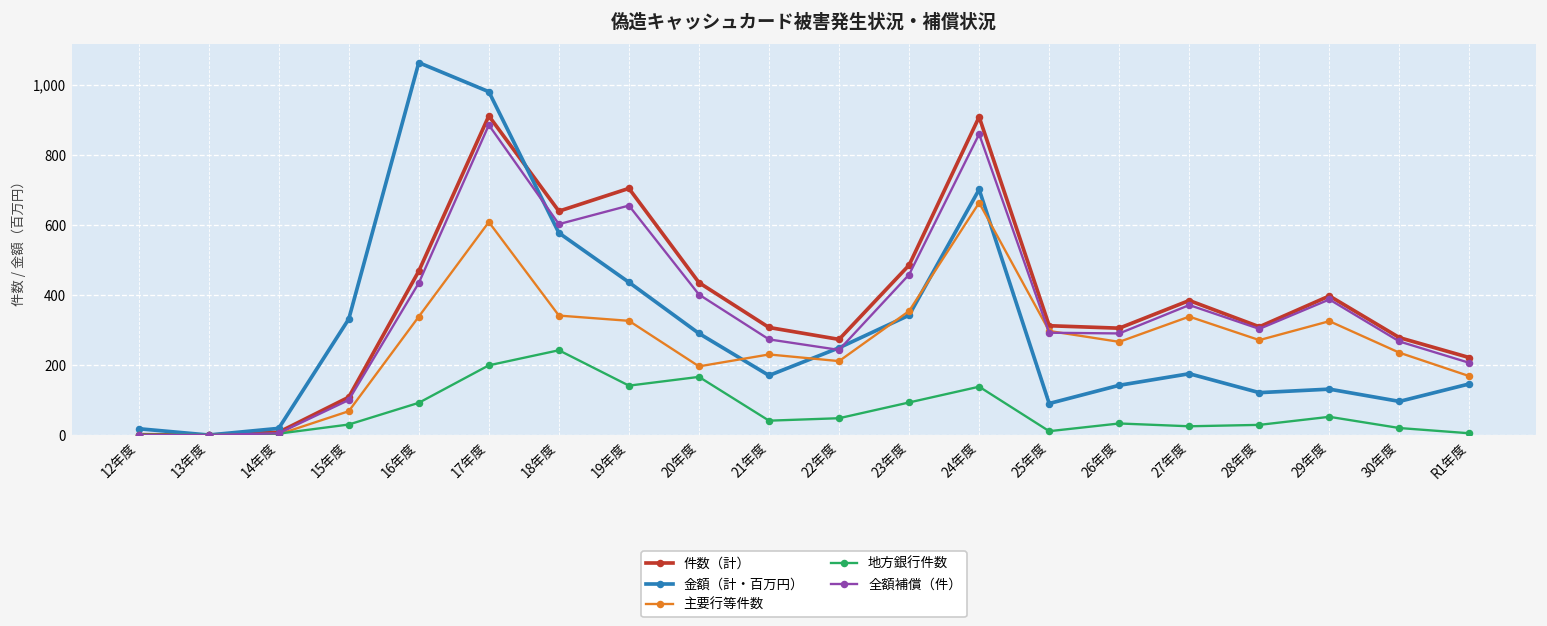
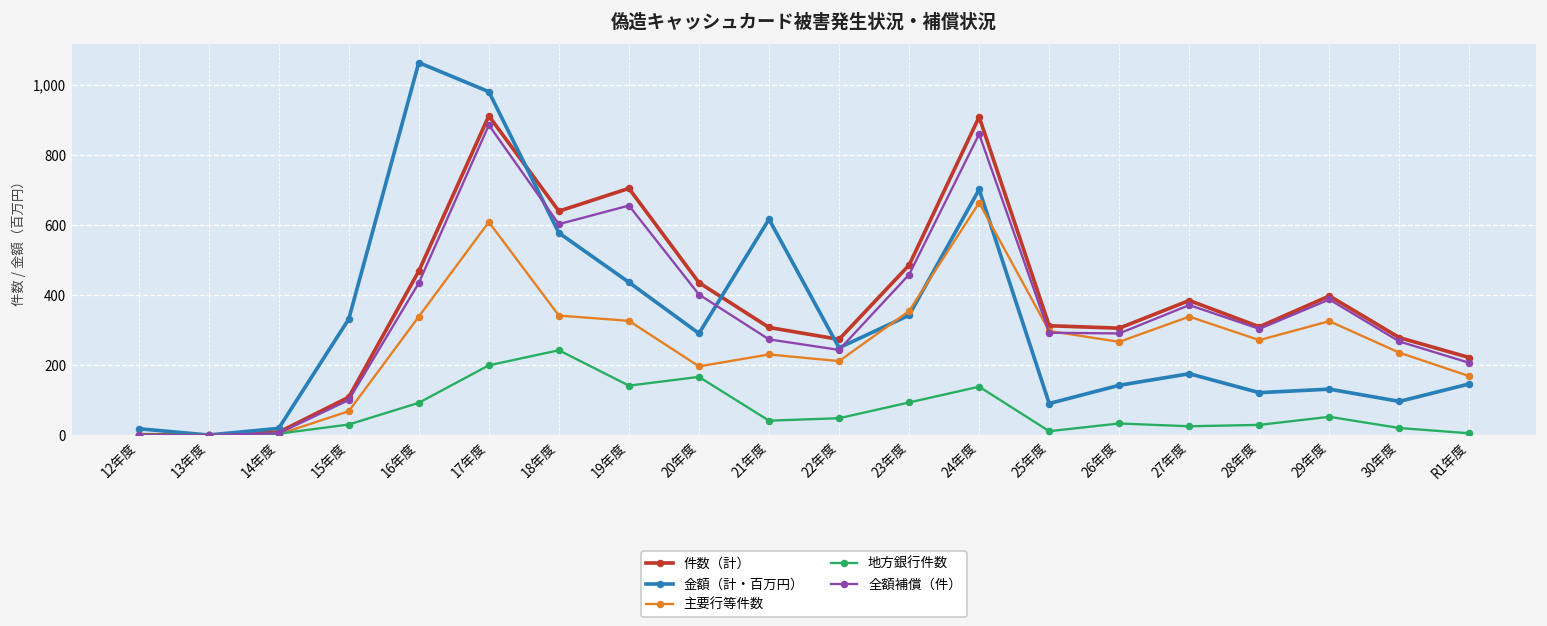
金額（計・百万円）, 21年度: 170 -> 620
